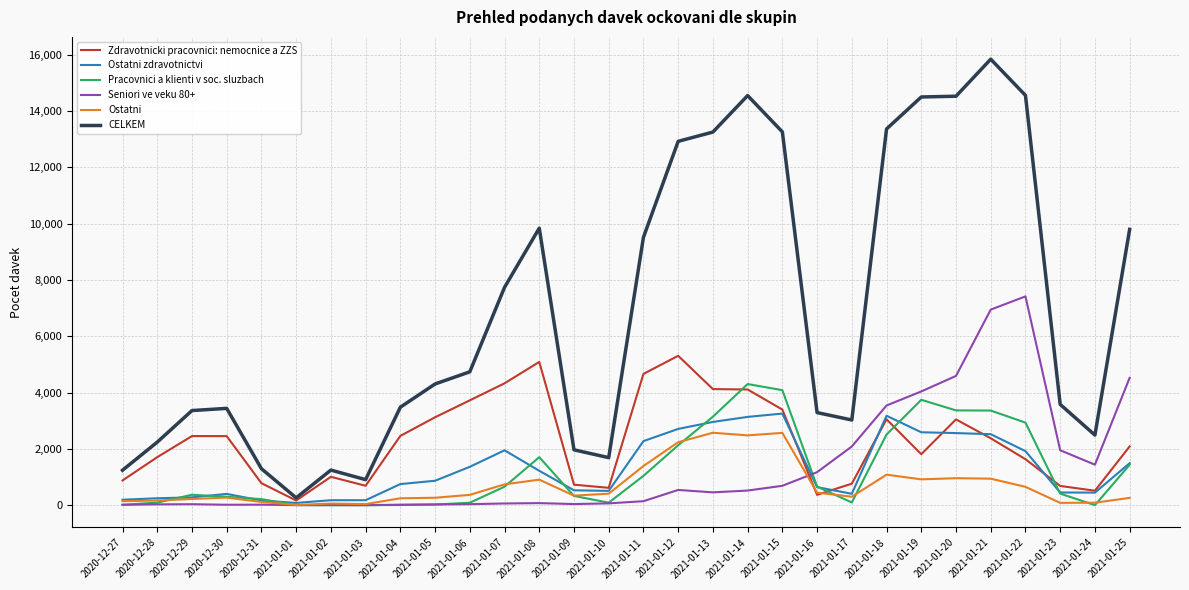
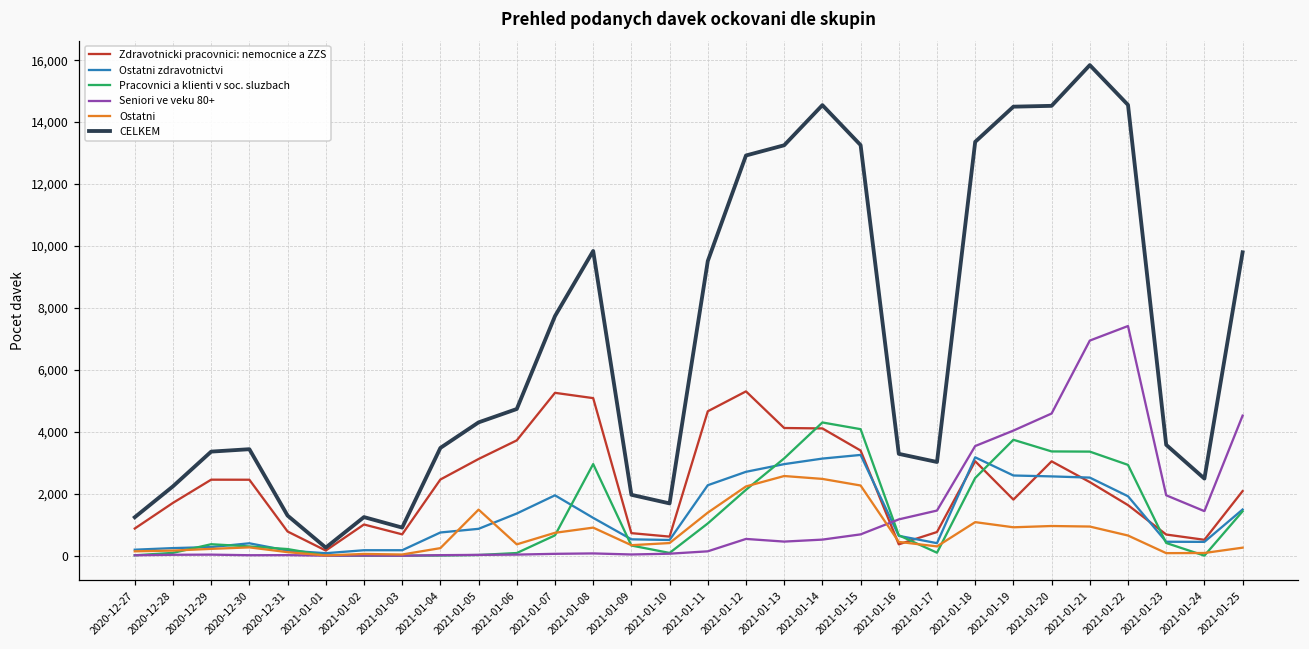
Ostatni, 2021-01-05: 300 -> 1,500
Zdravotnicki pracovnici: nemocnice a ZZS, 2021-01-07: 4,300 -> 5,300
Pracovnici a klienti v soc. sluzbach, 2021-01-08: 1,700 -> 3,000
Ostatni, 2021-01-15: 2,600 -> 2,300
Seniori ve veku 80+, 2021-01-17: 2,100 -> 1,500
